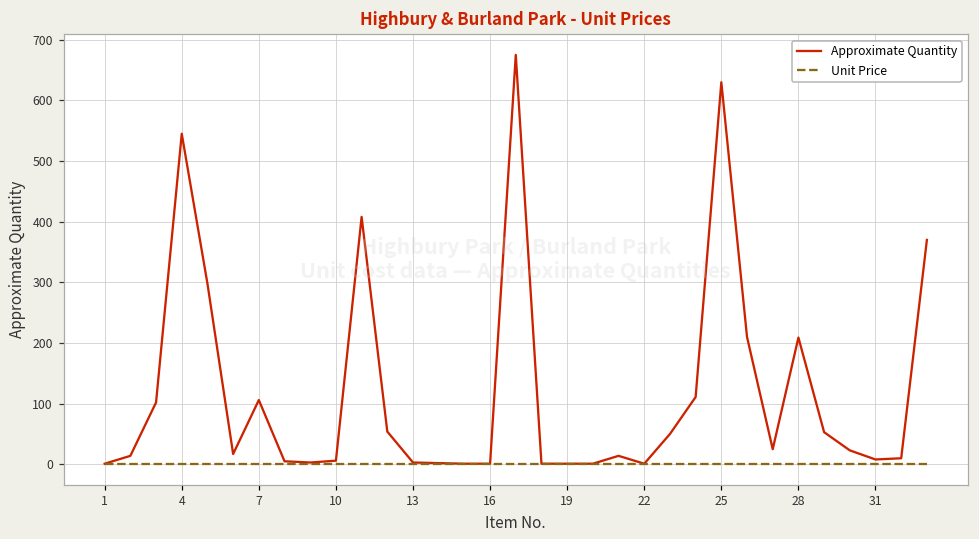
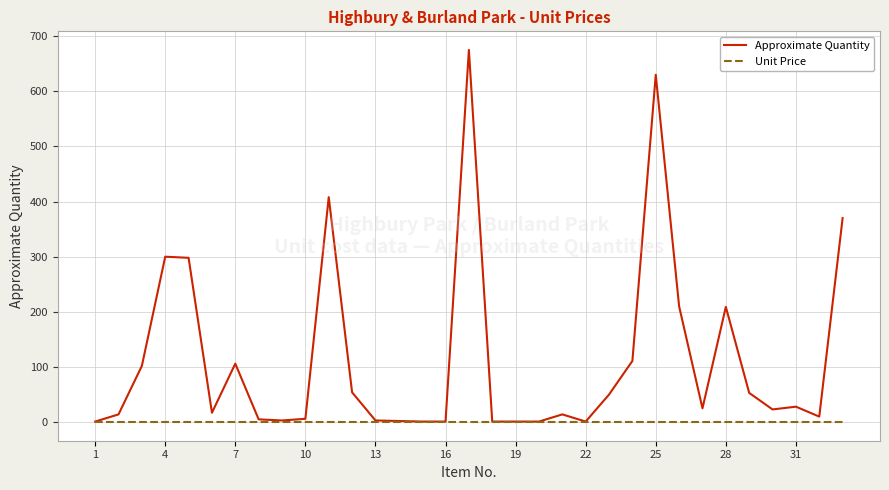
Approximate Quantity, 4: 550 -> 300
Approximate Quantity, 31: 10 -> 30
